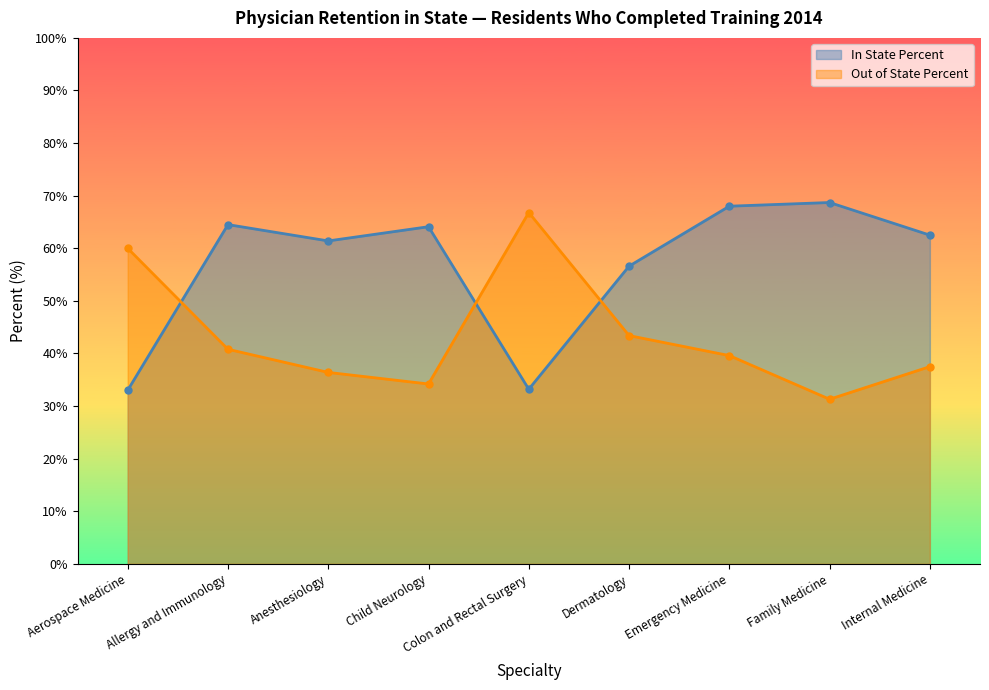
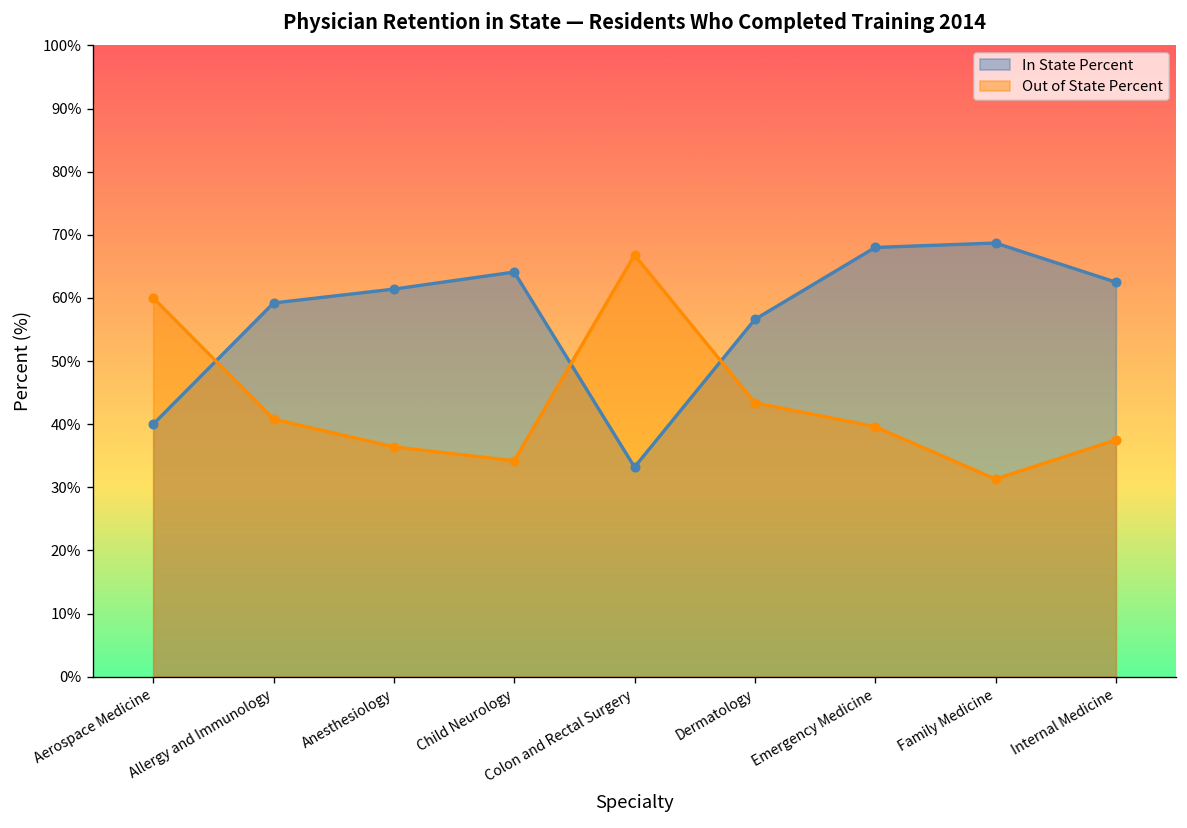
In State Percent, Aerospace Medicine: 33% -> 40%
In State Percent, Allergy and Immunology: 65% -> 59%
